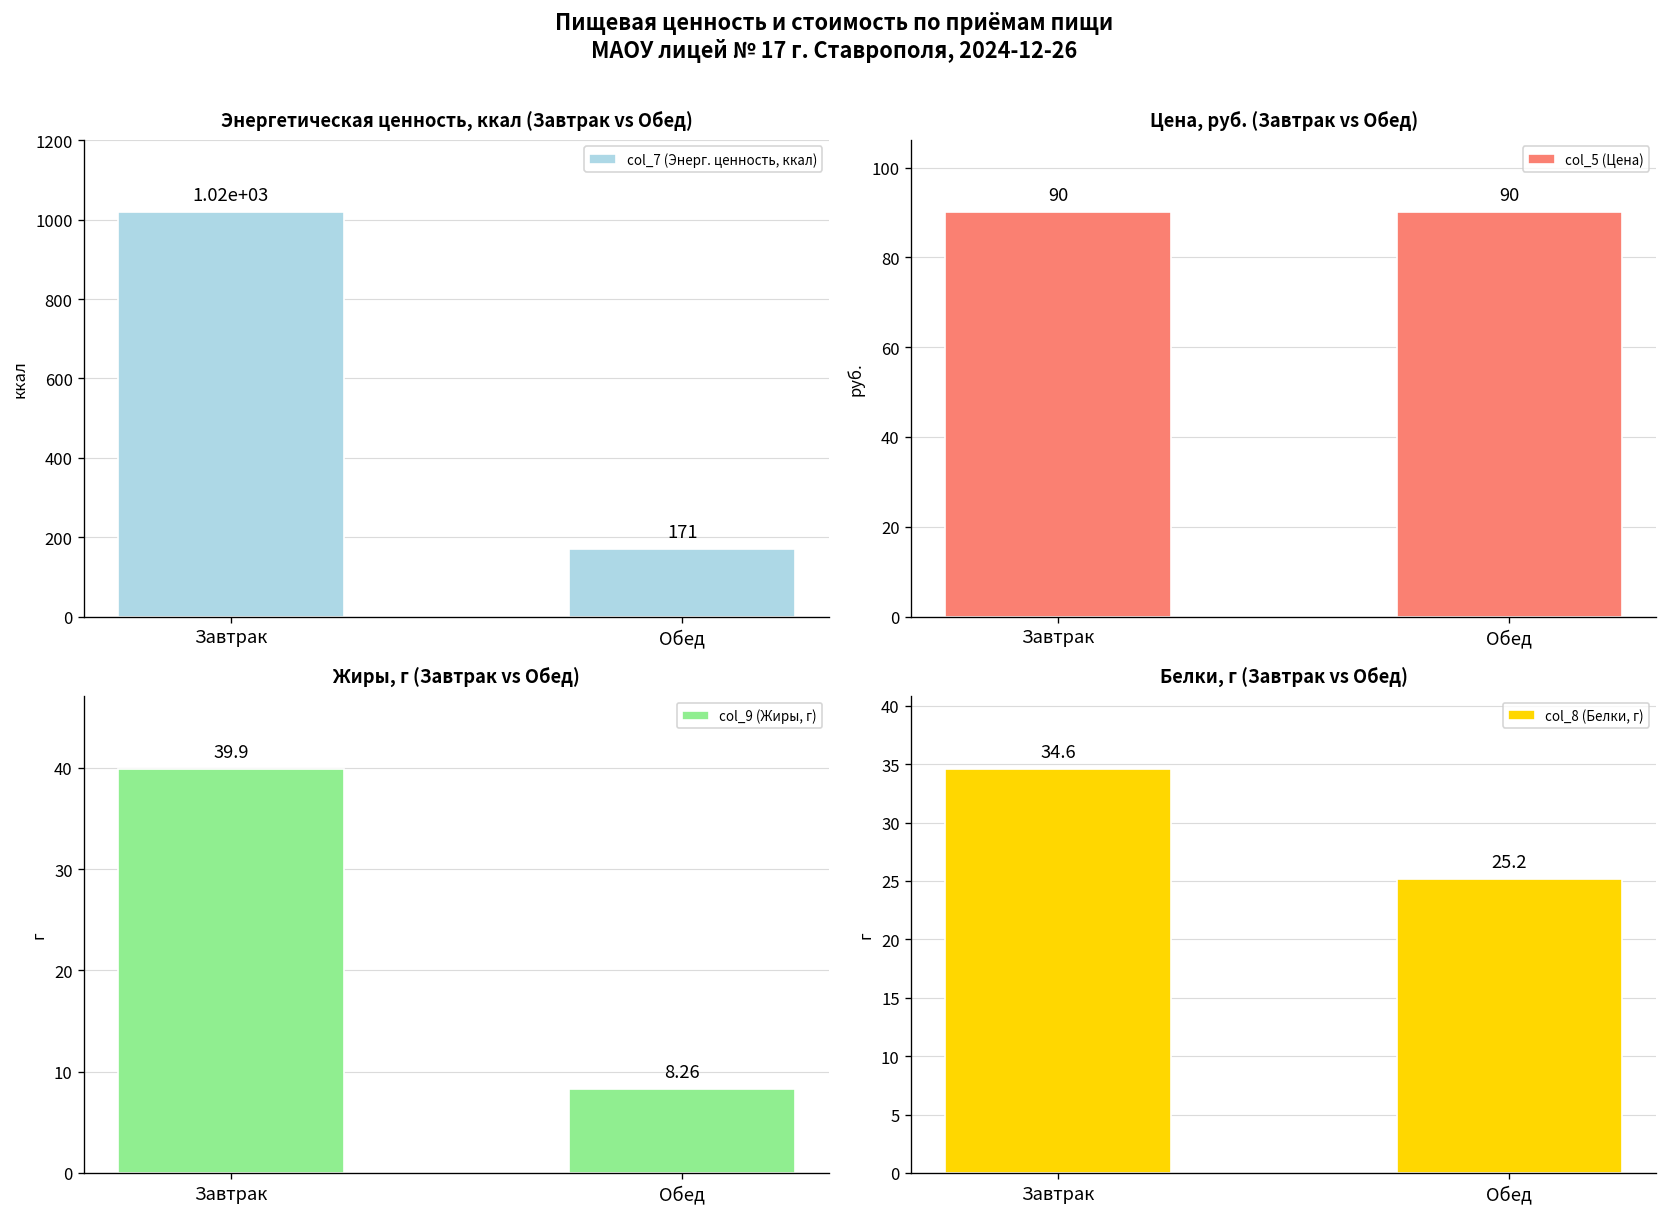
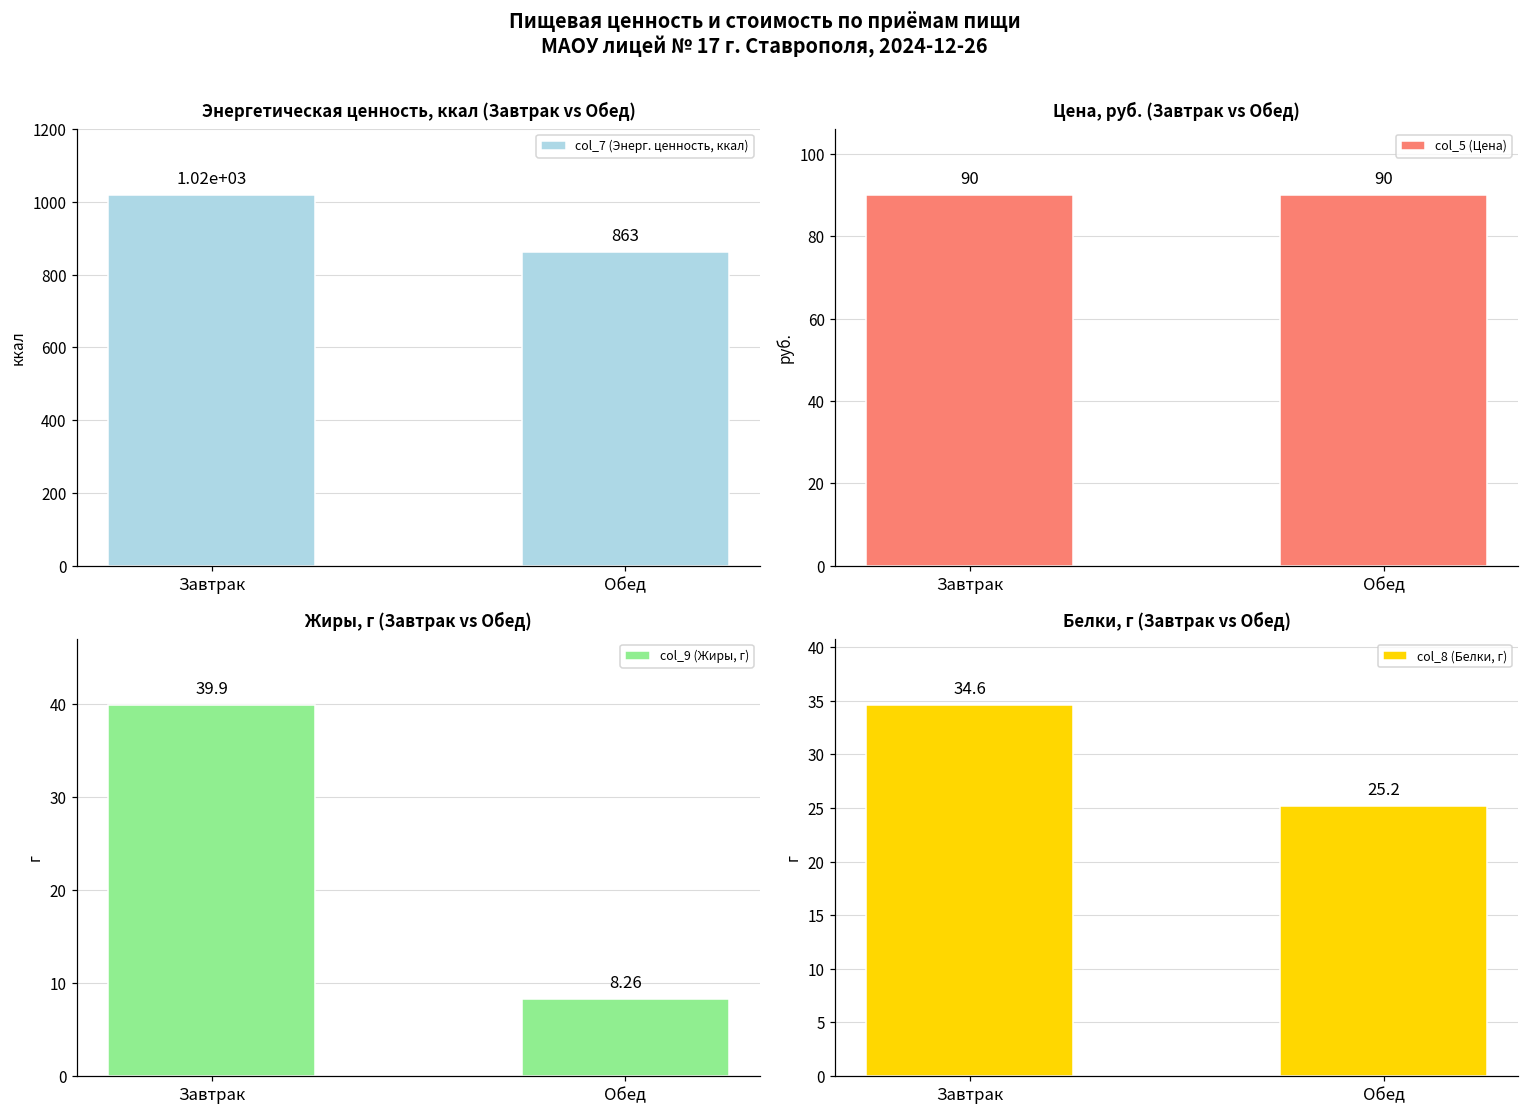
Энергетическая ценность, ккал (Завтрак vs Обед), Обед: 171 -> 863
